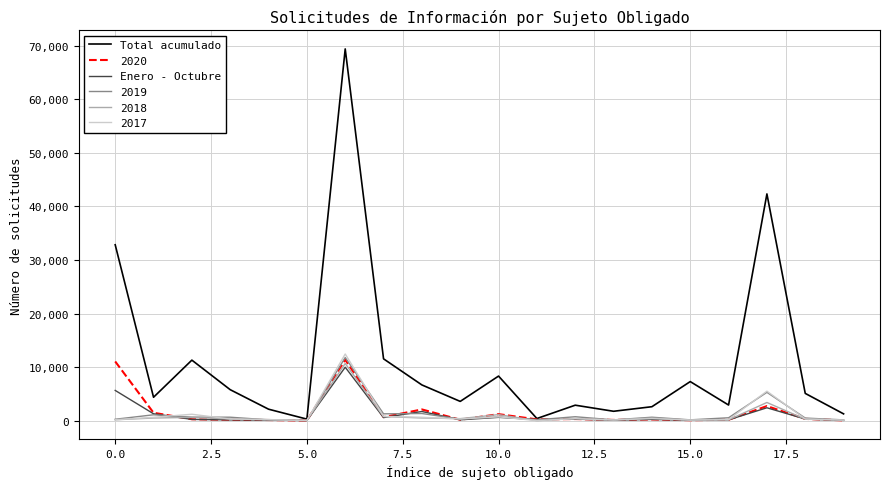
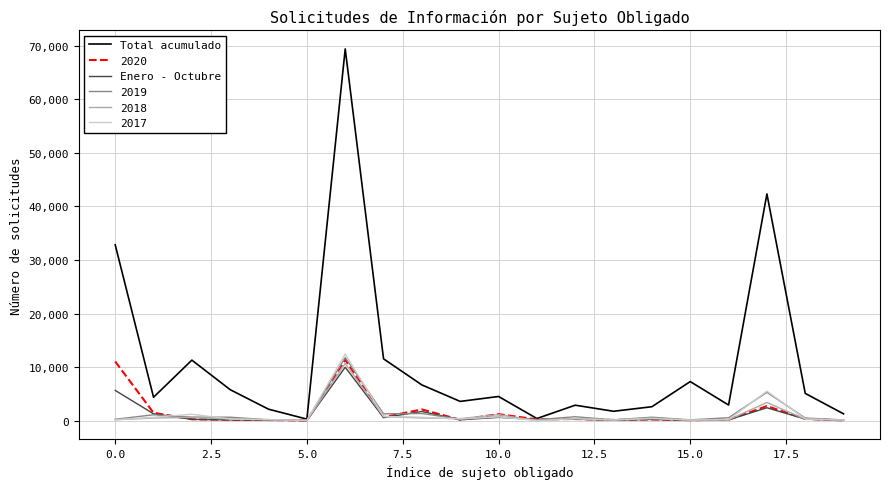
Total acumulado, 10.0: 8,000 -> 5,000
